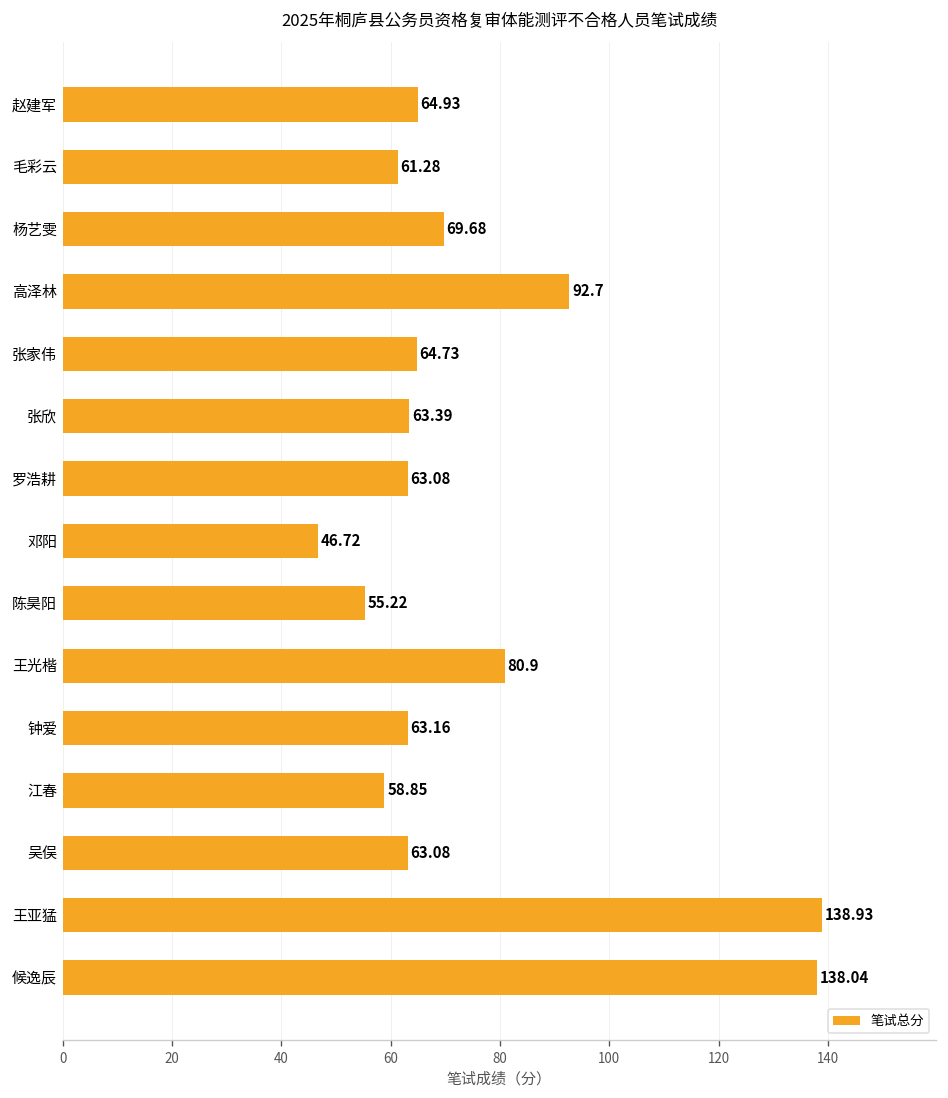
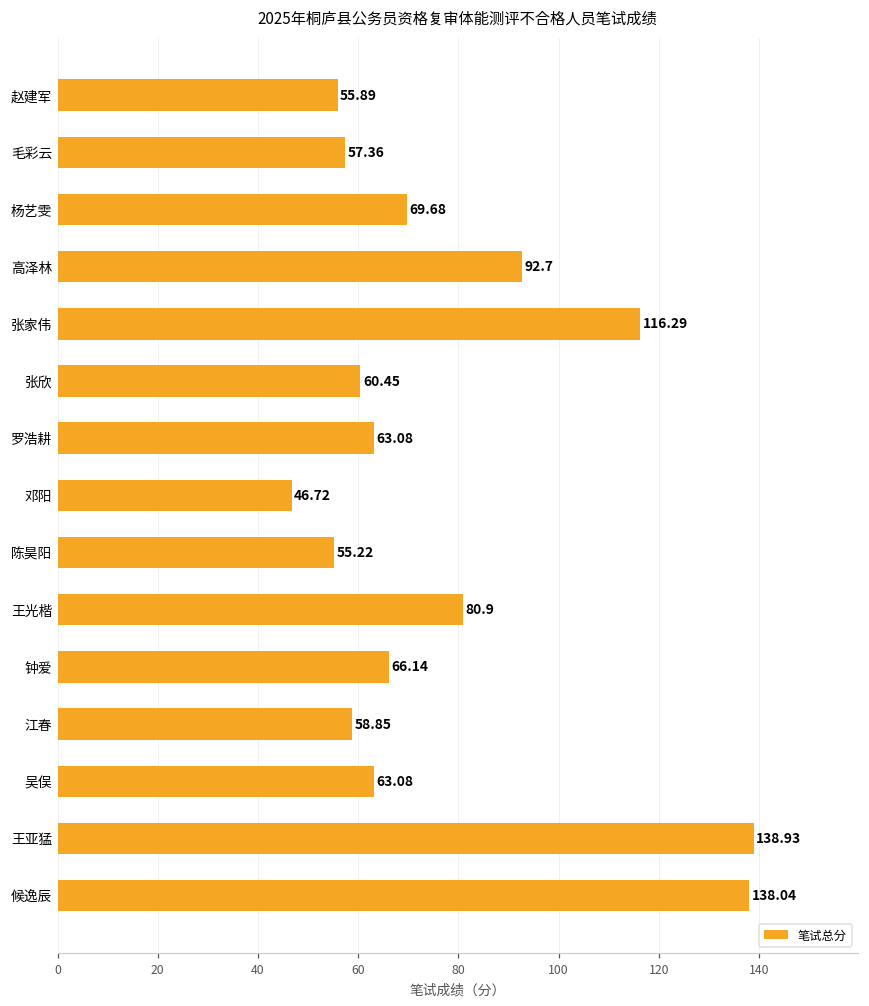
赵建军: 64.93 -> 55.89
毛彩云: 61.28 -> 57.36
张家伟: 64.73 -> 116.29
张欣: 63.39 -> 60.45
钟爱: 63.16 -> 66.14
